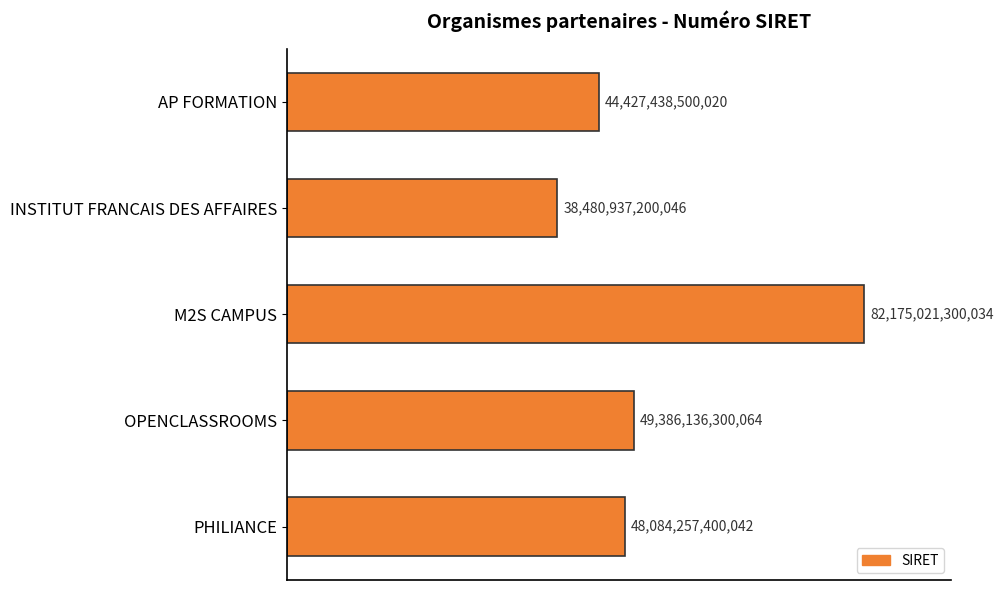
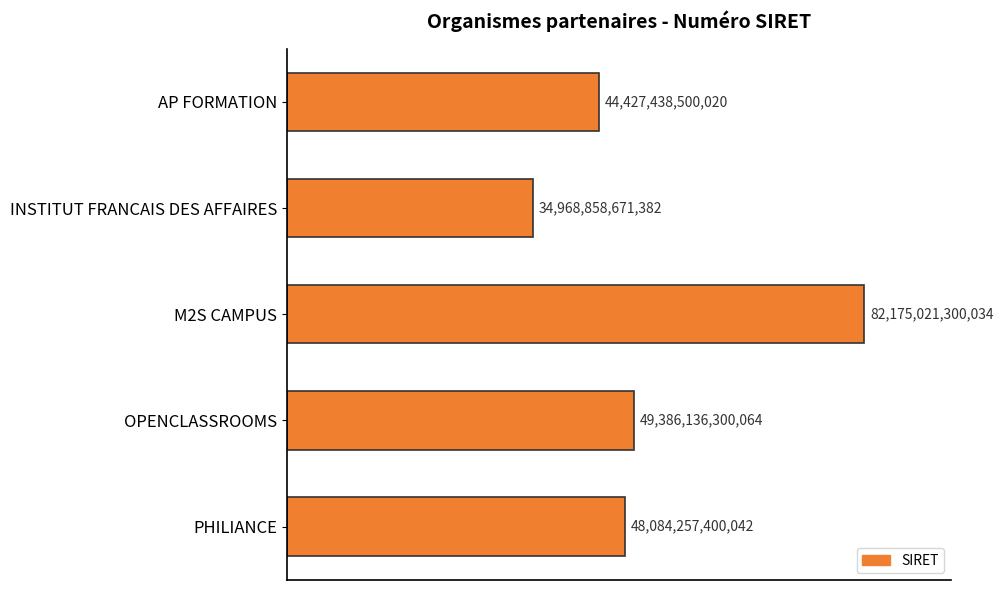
INSTITUT FRANCAIS DES AFFAIRES: 38,480,937,200,046 -> 34,968,858,671,382
